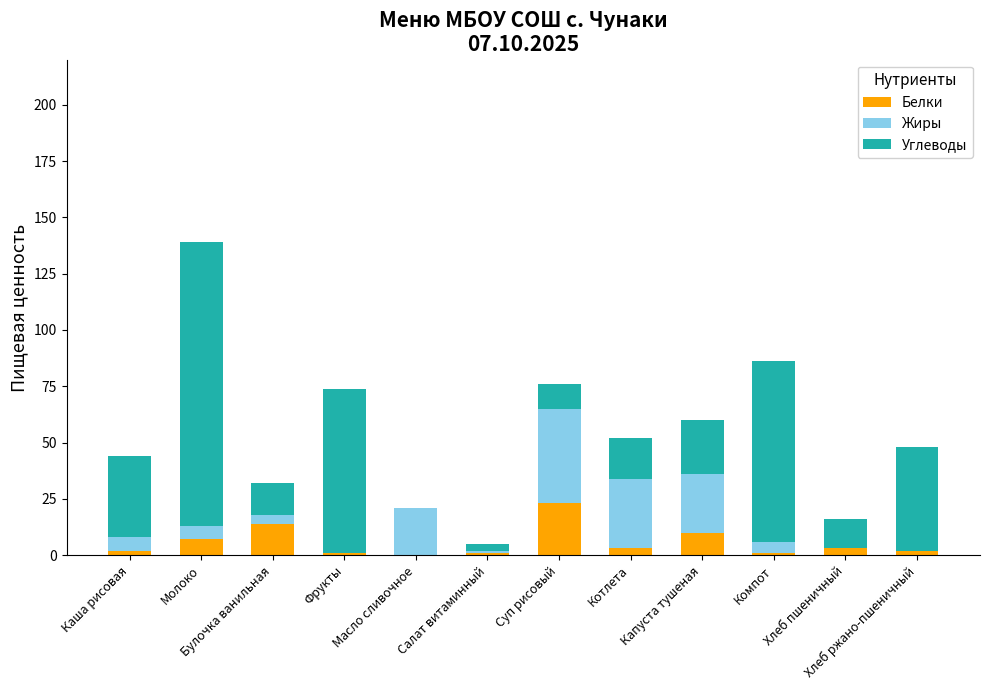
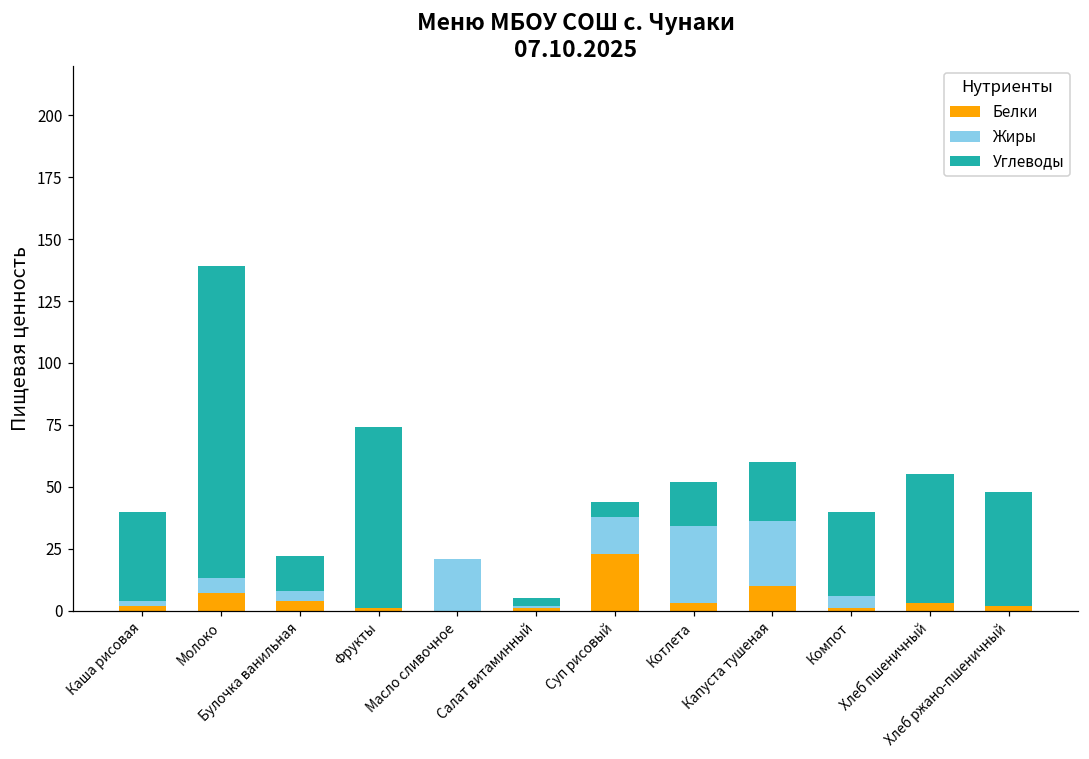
Жиры, Каша рисовая: 6 -> 2
Белки, Булочка ванильная: 14 -> 4
Жиры, Суп рисовый: 42 -> 15
Углеводы, Суп рисовый: 11 -> 6
Углеводы, Компот: 80 -> 34
Углеводы, Хлеб пшеничный: 13 -> 52
